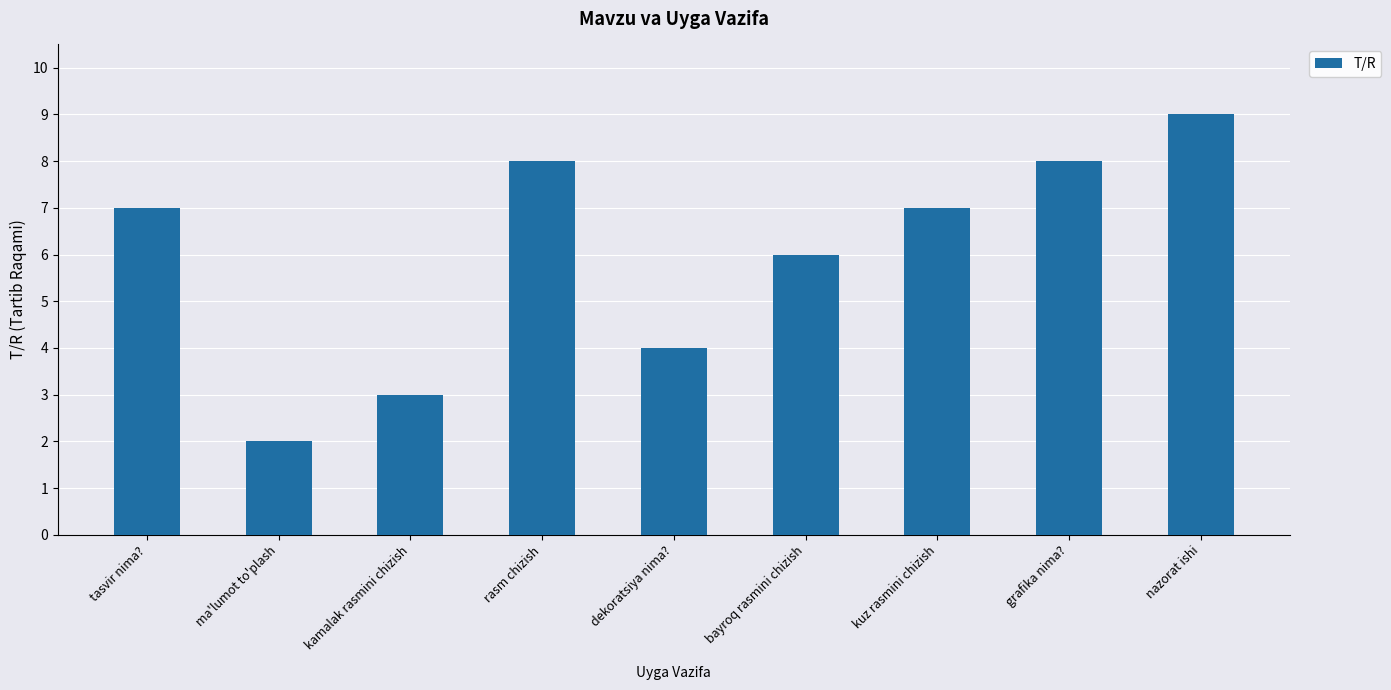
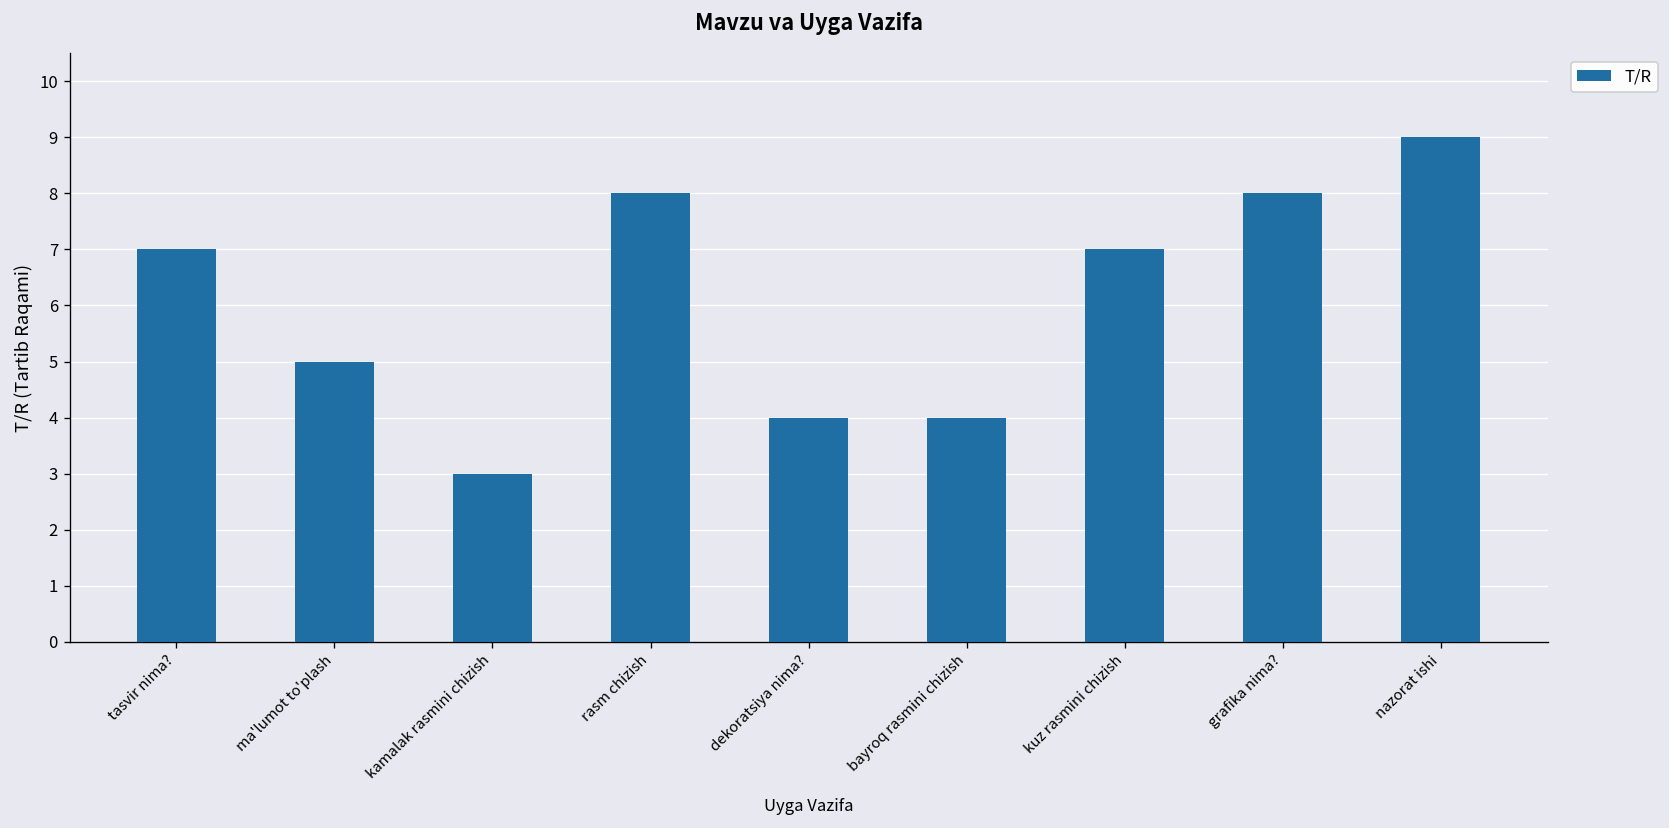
ma'lumot to'plash: 2 -> 5
bayroq rasmini chizish: 6 -> 4
